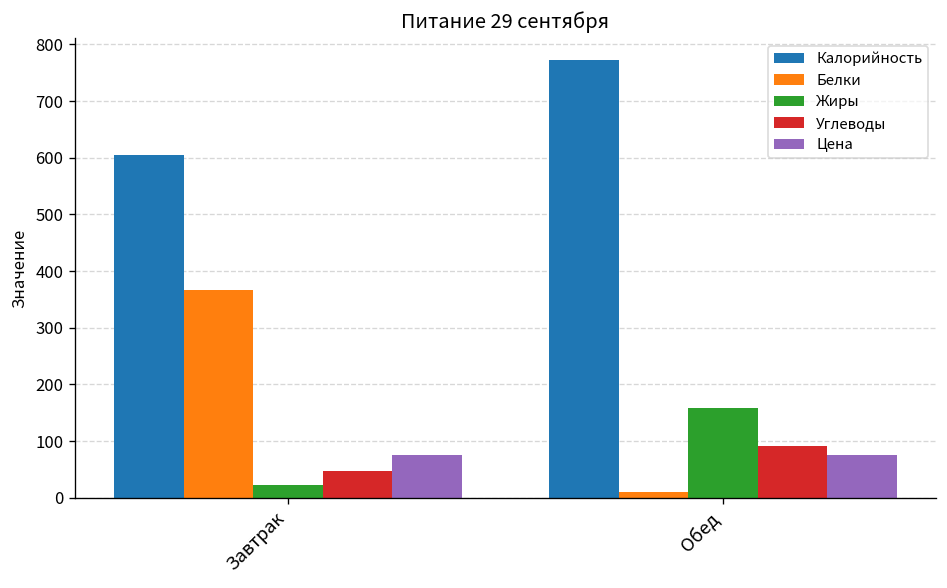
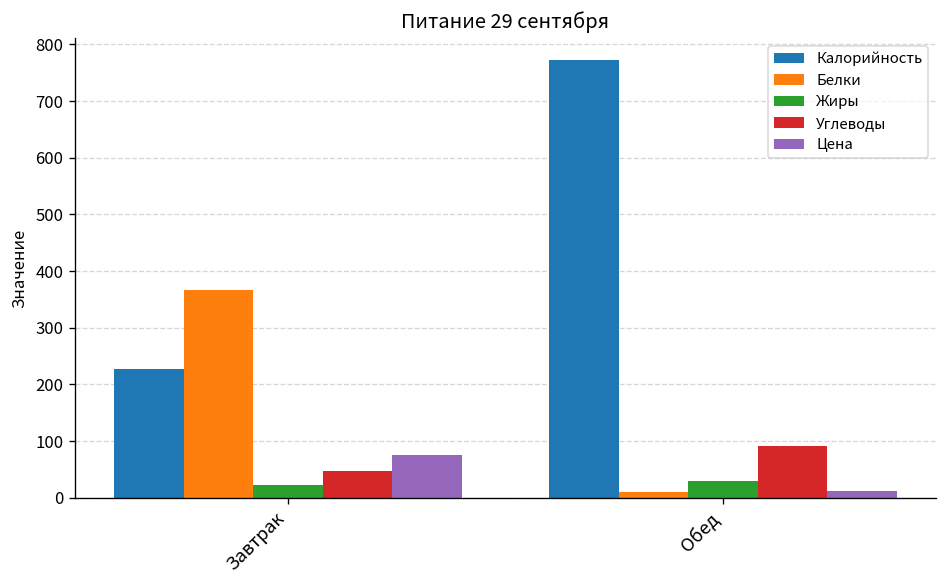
Калорийность, Завтрак: 610 -> 230
Жиры, Обед: 160 -> 30
Цена, Обед: 80 -> 10
